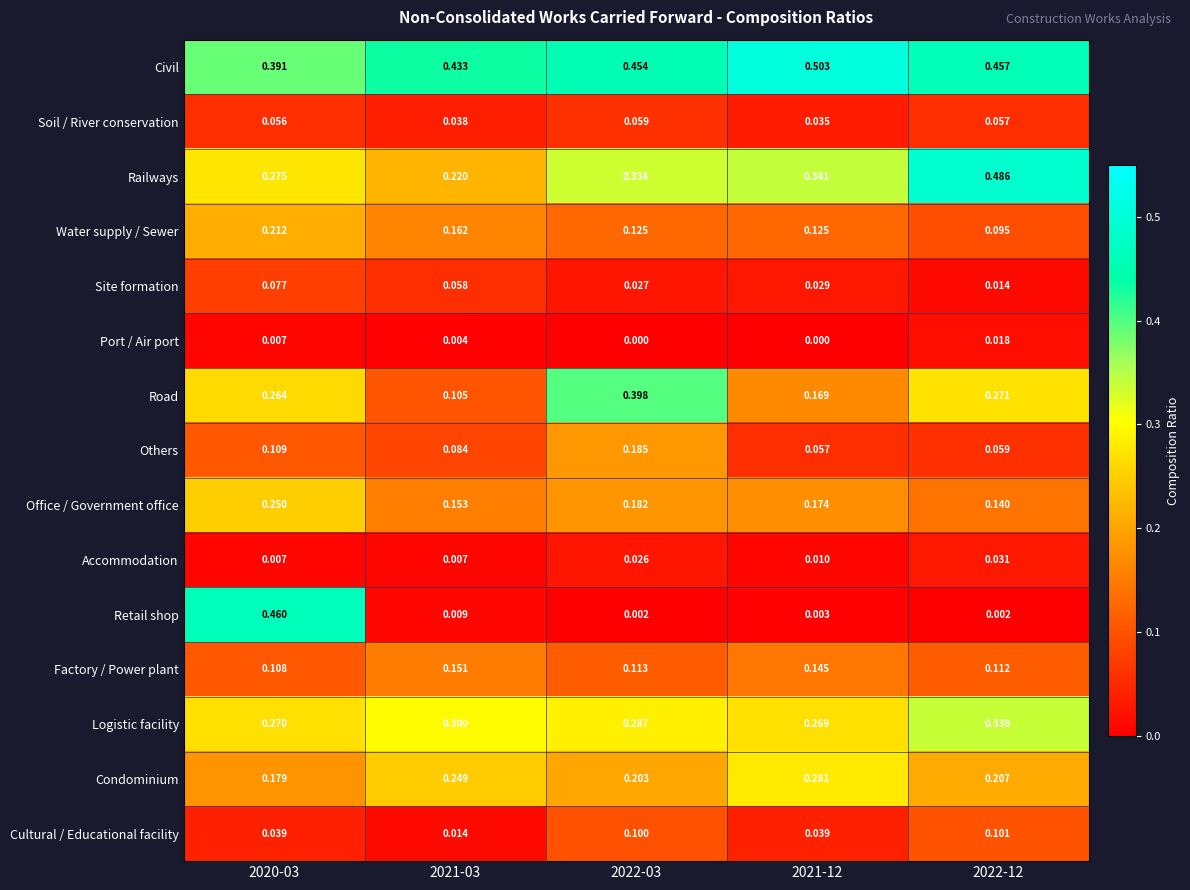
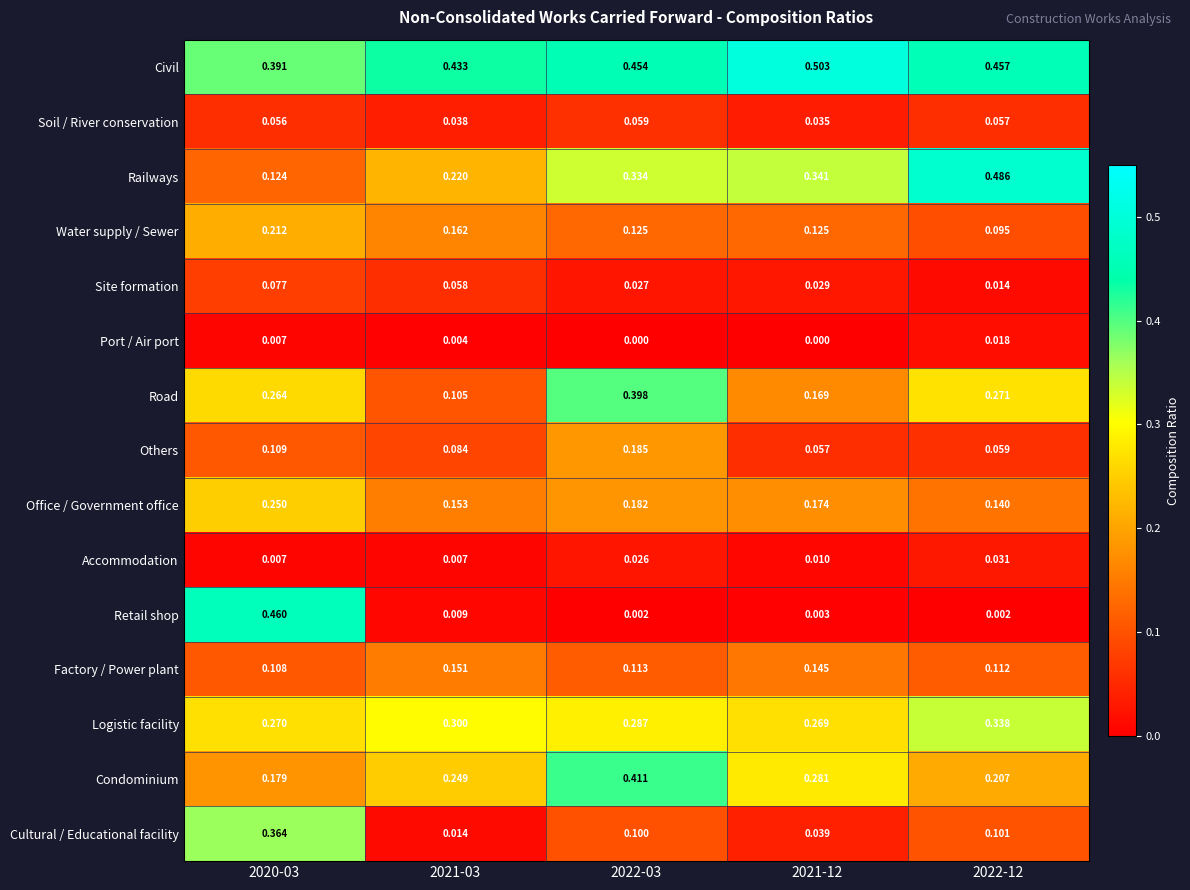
Railways, 2020-03: 0.275 -> 0.124
Condominium, 2022-03: 0.203 -> 0.411
Cultural / Educational facility, 2020-03: 0.039 -> 0.364
